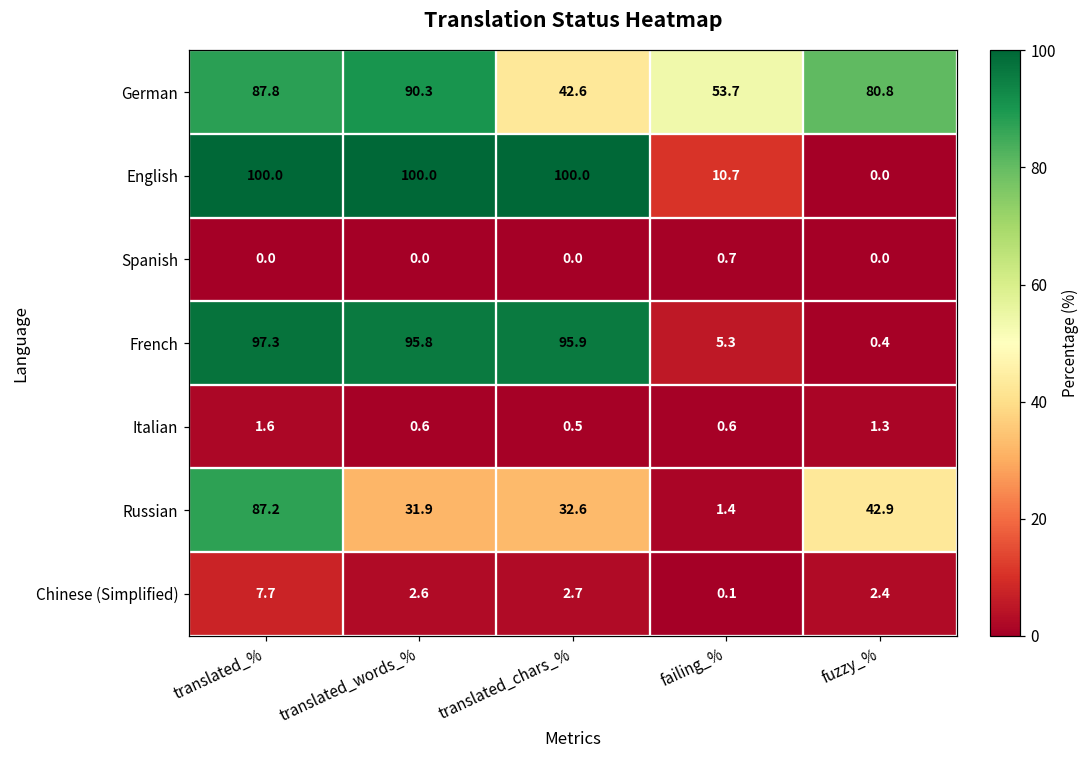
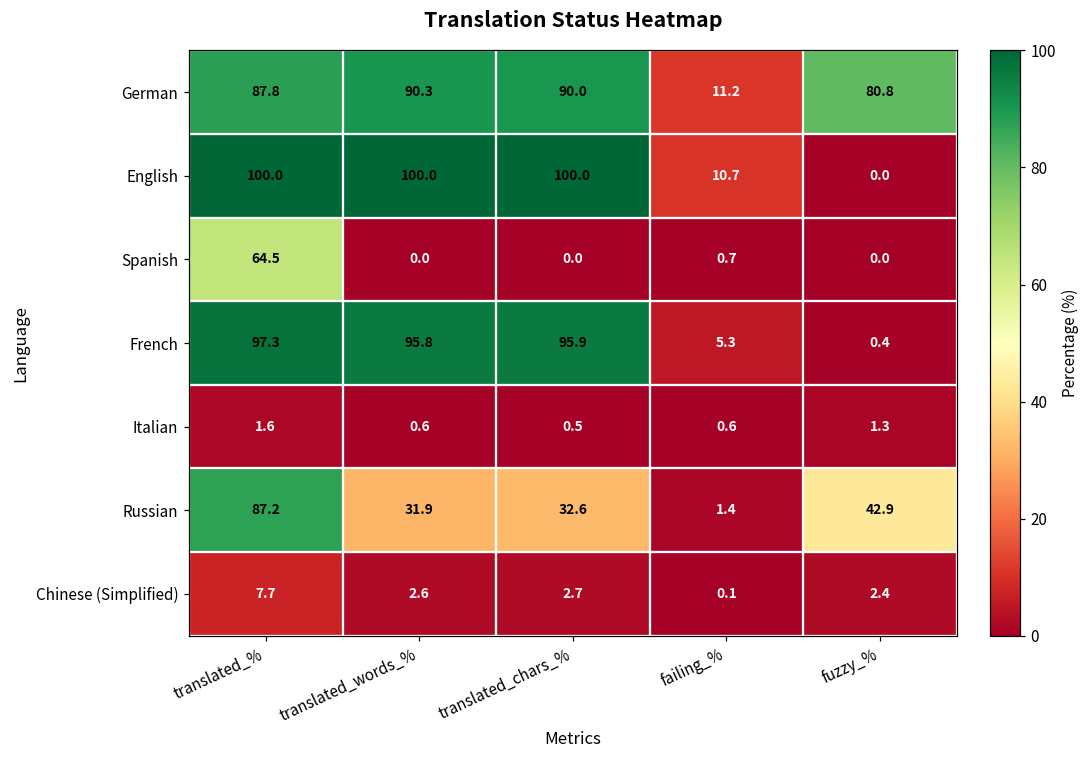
German, translated_chars_%: 42.6 -> 90.0
German, failing_%: 53.7 -> 11.2
Spanish, translated_%: 0.0 -> 64.5
